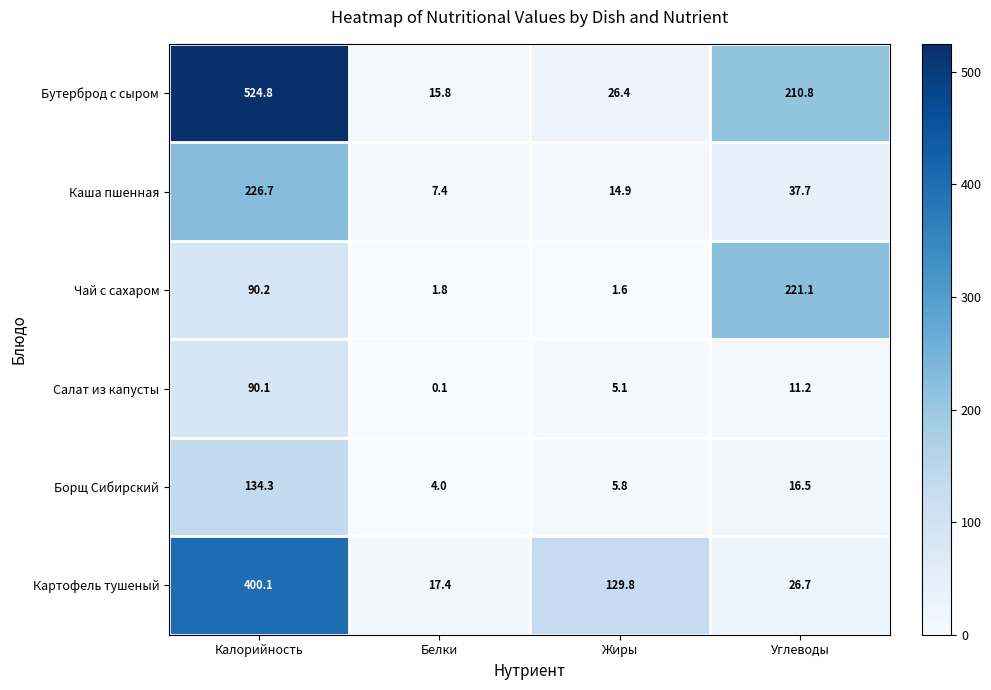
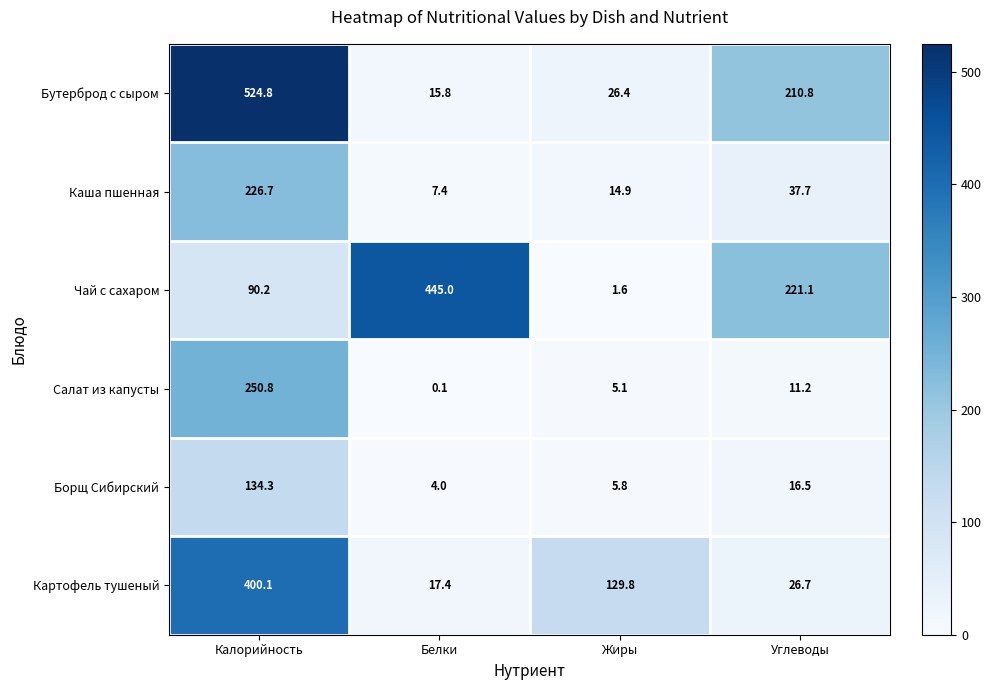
Чай с сахаром, Белки: 1.8 -> 445.0
Салат из капусты, Калорийность: 90.1 -> 250.8
